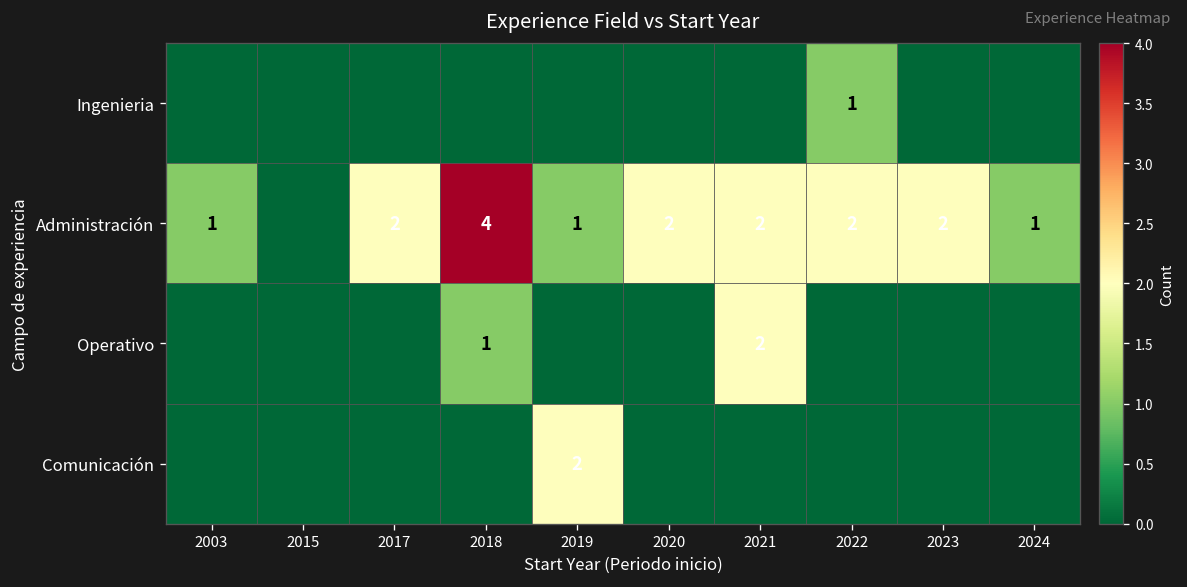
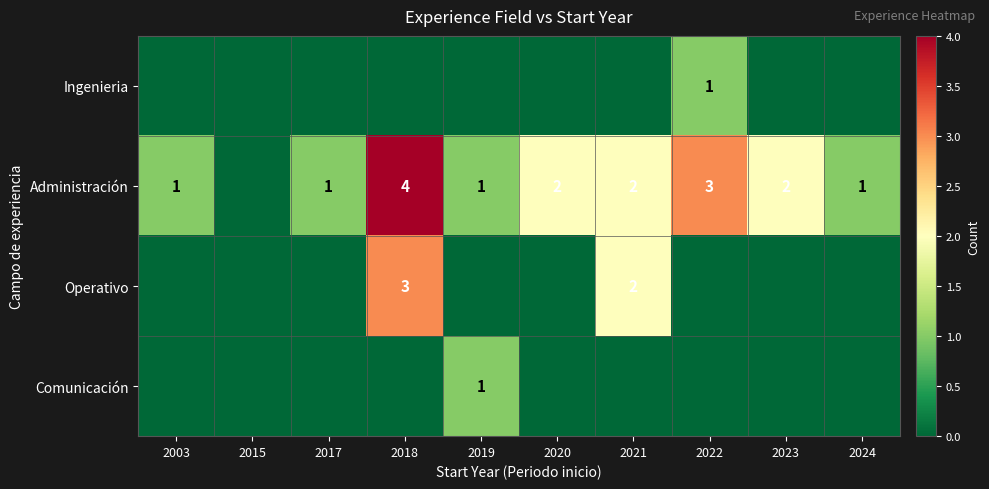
Administración, 2017: 2 -> 1
Administración, 2022: 2 -> 3
Operativo, 2018: 1 -> 3
Comunicación, 2019: 2 -> 1
